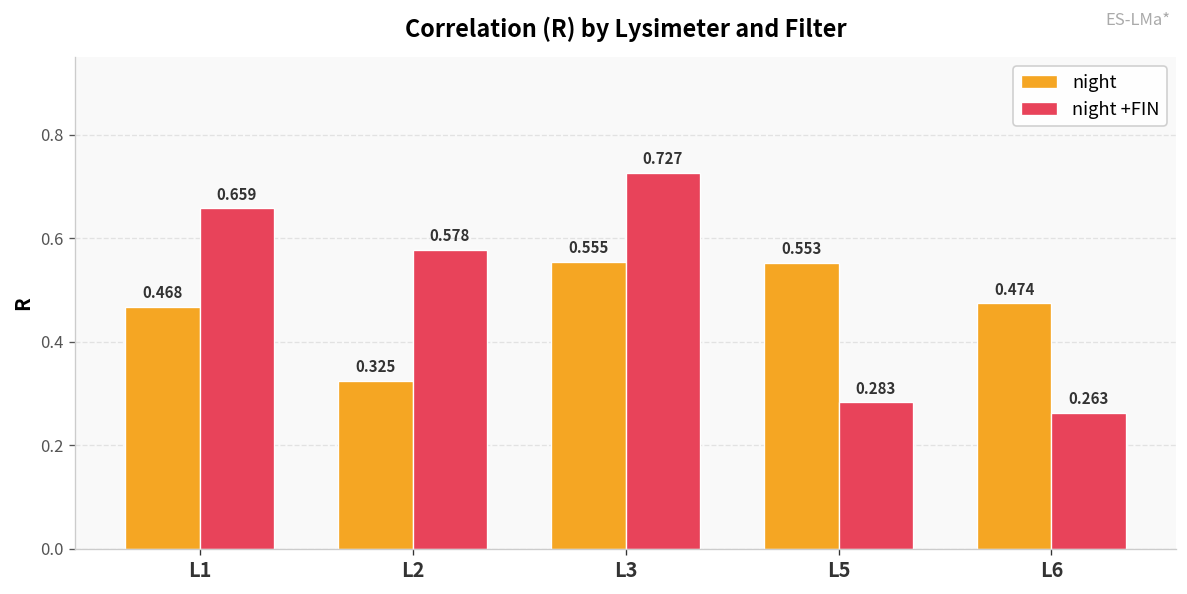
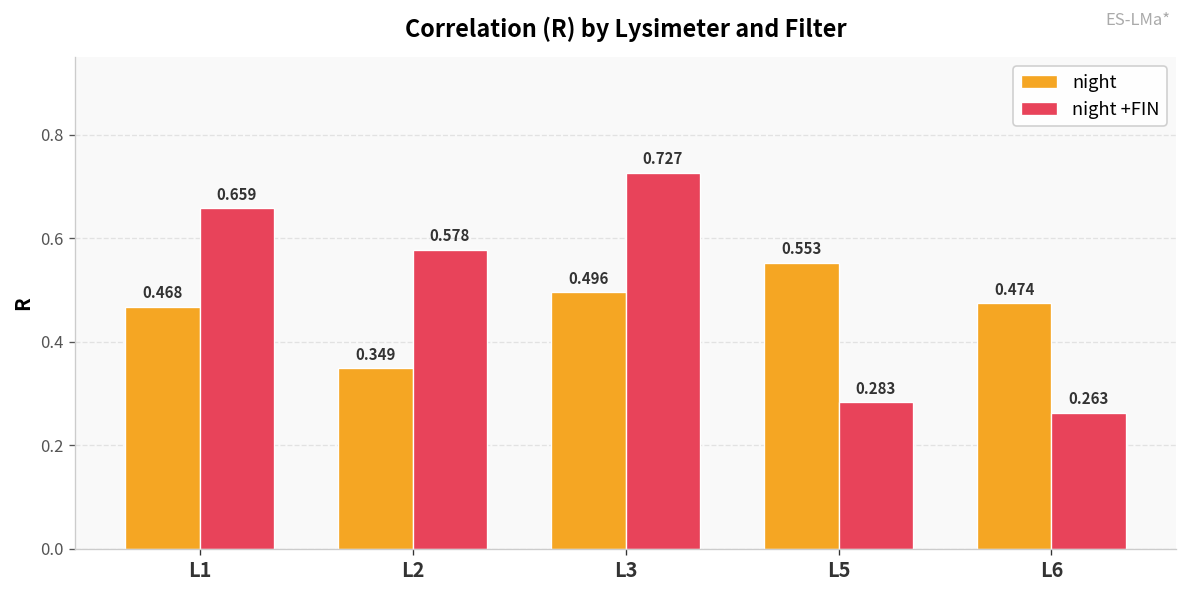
night, L2: 0.325 -> 0.349
night, L3: 0.555 -> 0.496
